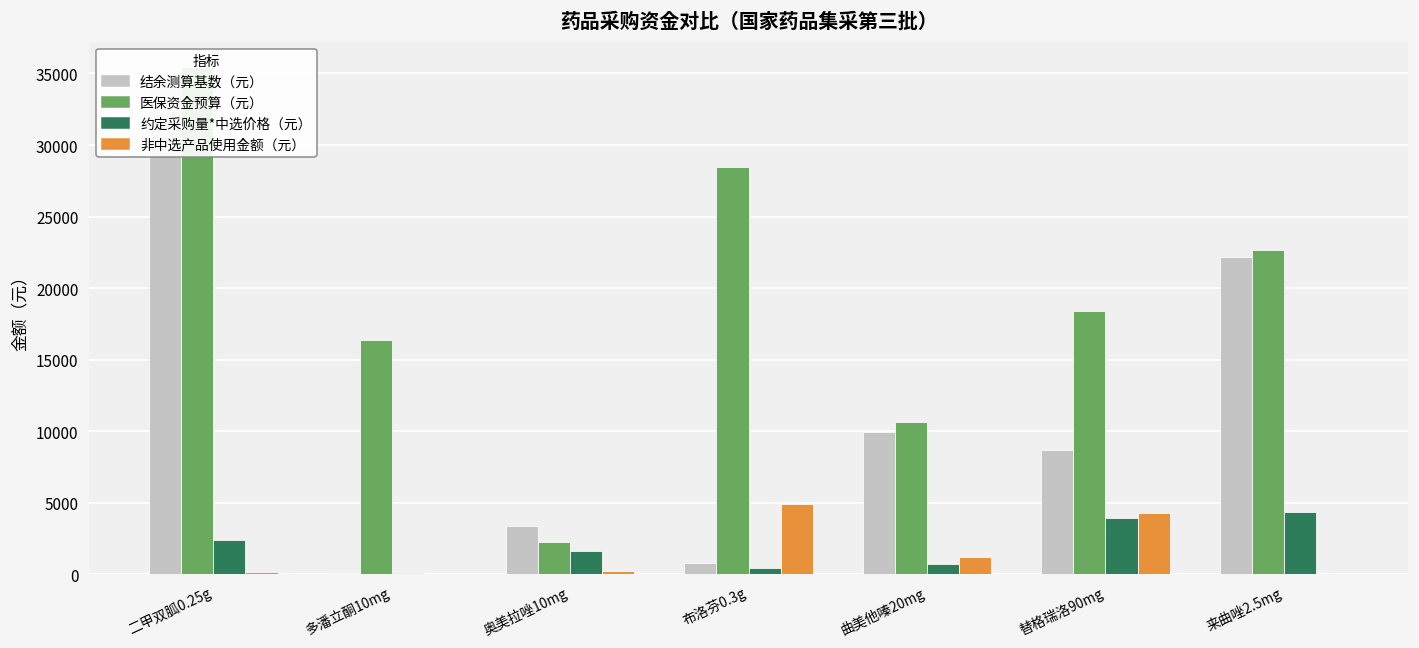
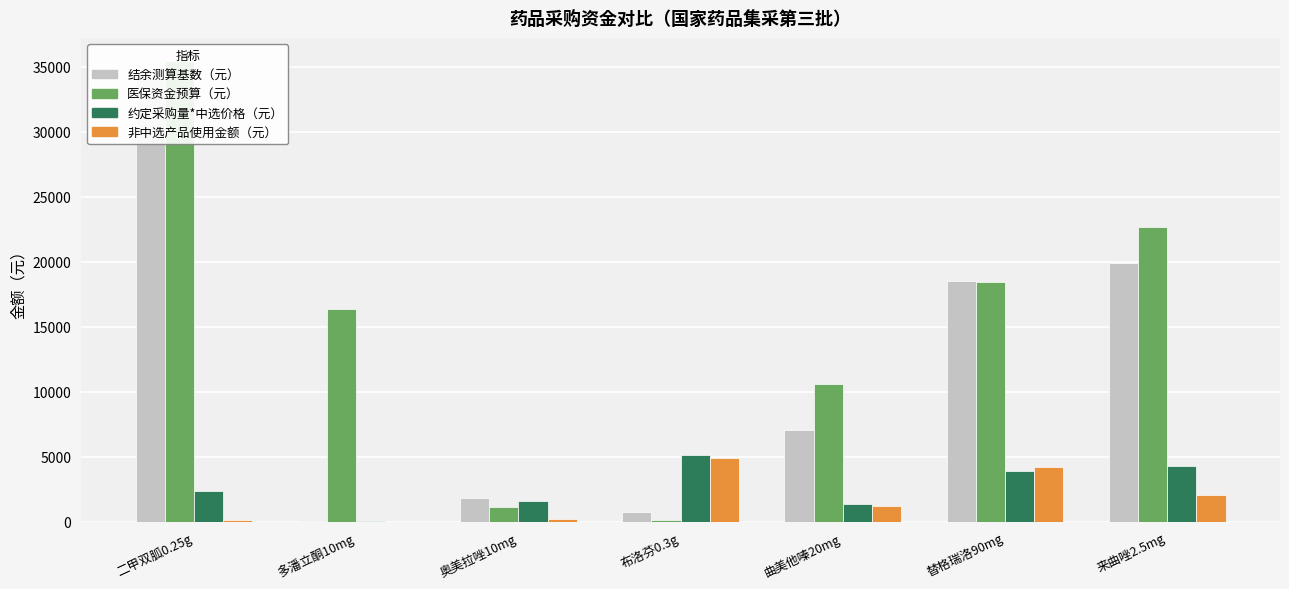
结余测算基数（元）, 奥美拉唑10mg: 3400 -> 1800
医保资金预算（元）, 奥美拉唑10mg: 2300 -> 1200
医保资金预算（元）, 布洛芬0.3g: 28500 -> 200
约定采购量*中选价格（元）, 布洛芬0.3g: 400 -> 5100
结余测算基数（元）, 曲美他嗪20mg: 9900 -> 7000
约定采购量*中选价格（元）, 曲美他嗪20mg: 700 -> 1400
结余测算基数（元）, 替格瑞洛90mg: 8700 -> 18500
结余测算基数（元）, 来曲唑2.5mg: 22200 -> 19900
非中选产品使用金额（元）, 来曲唑2.5mg: 0 -> 2000
